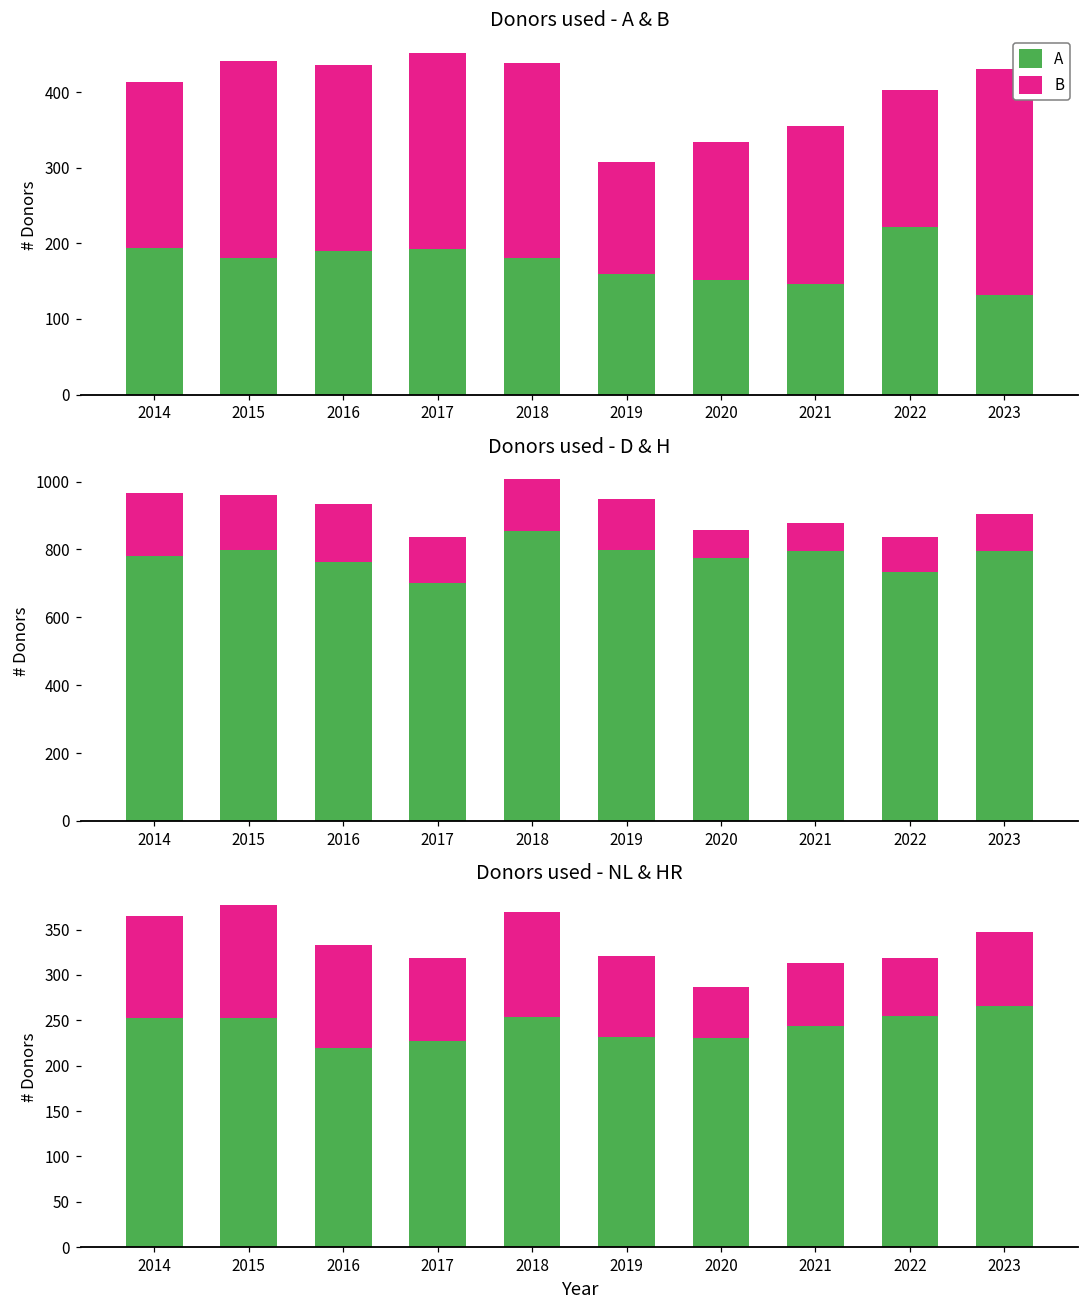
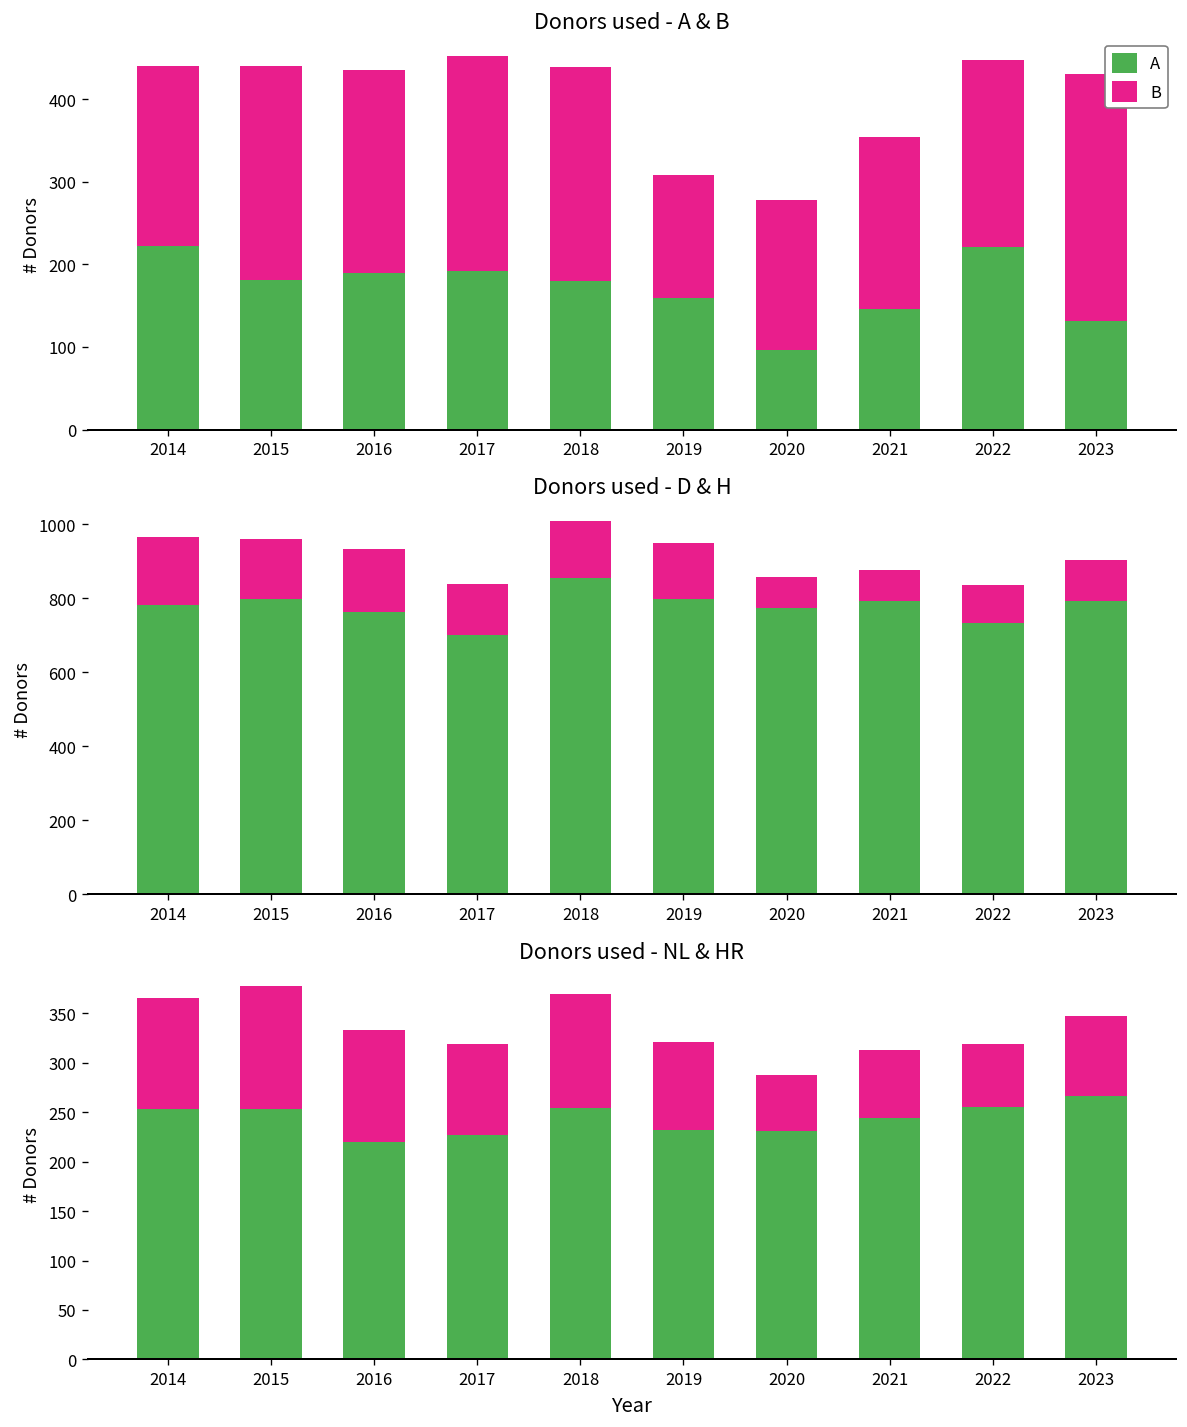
Donors used - A & B, A, 2014: 190 -> 220
Donors used - A & B, A, 2020: 150 -> 100
Donors used - A & B, B, 2022: 180 -> 230
